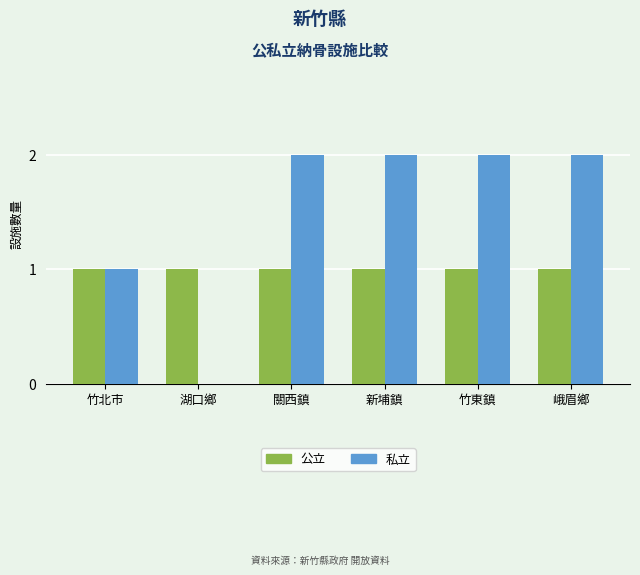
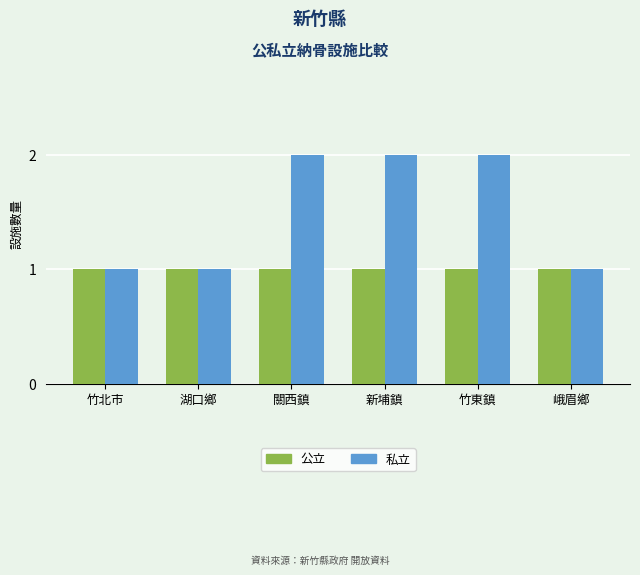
私立, 湖口鄉: 0 -> 1
私立, 峨眉鄉: 2 -> 1
